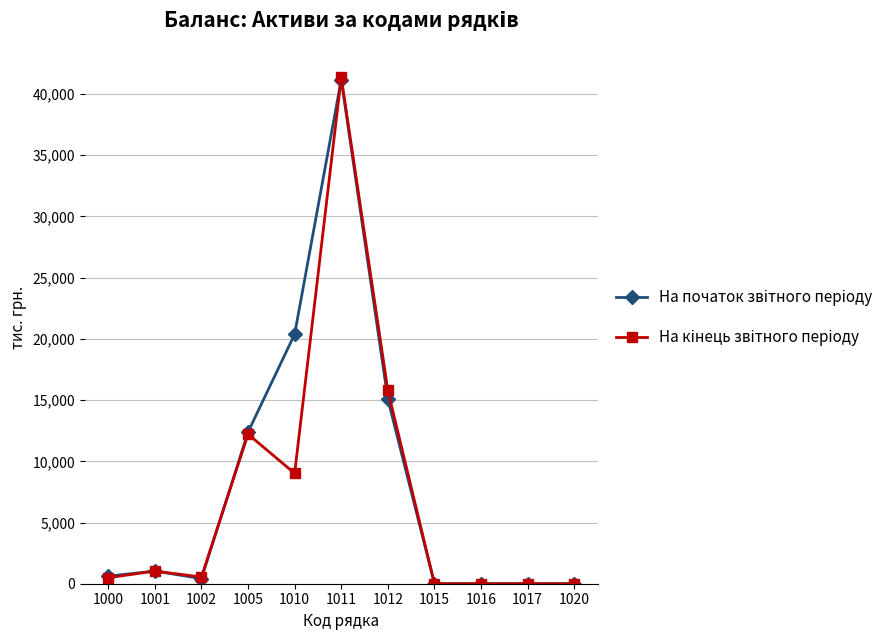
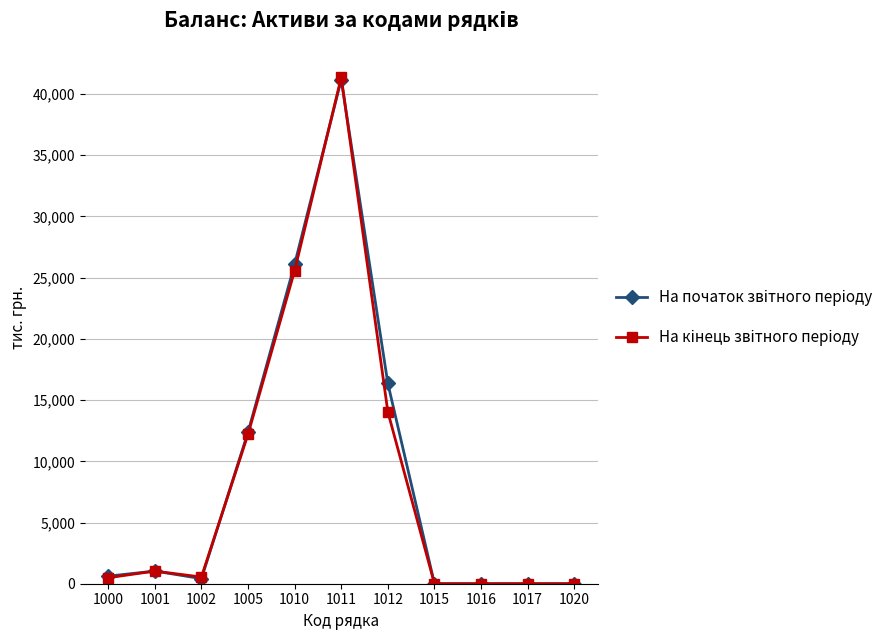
На початок звітного періоду, 1010: 20,400 -> 26,100
На кінець звітного періоду, 1010: 9,000 -> 25,600
На початок звітного періоду, 1012: 15,100 -> 16,400
На кінець звітного періоду, 1012: 15,800 -> 14,000
